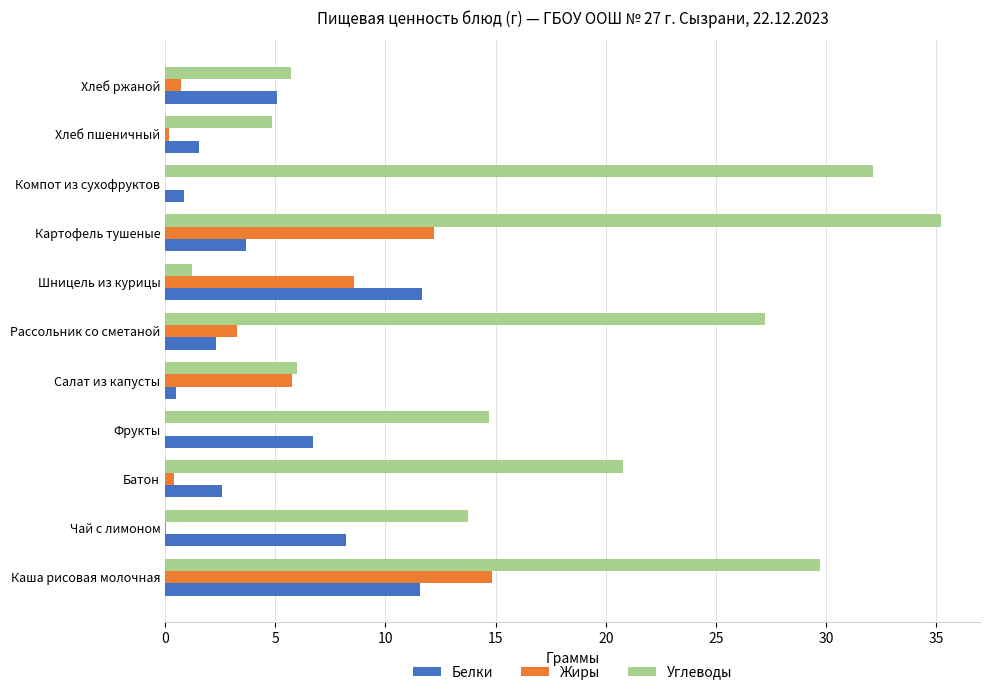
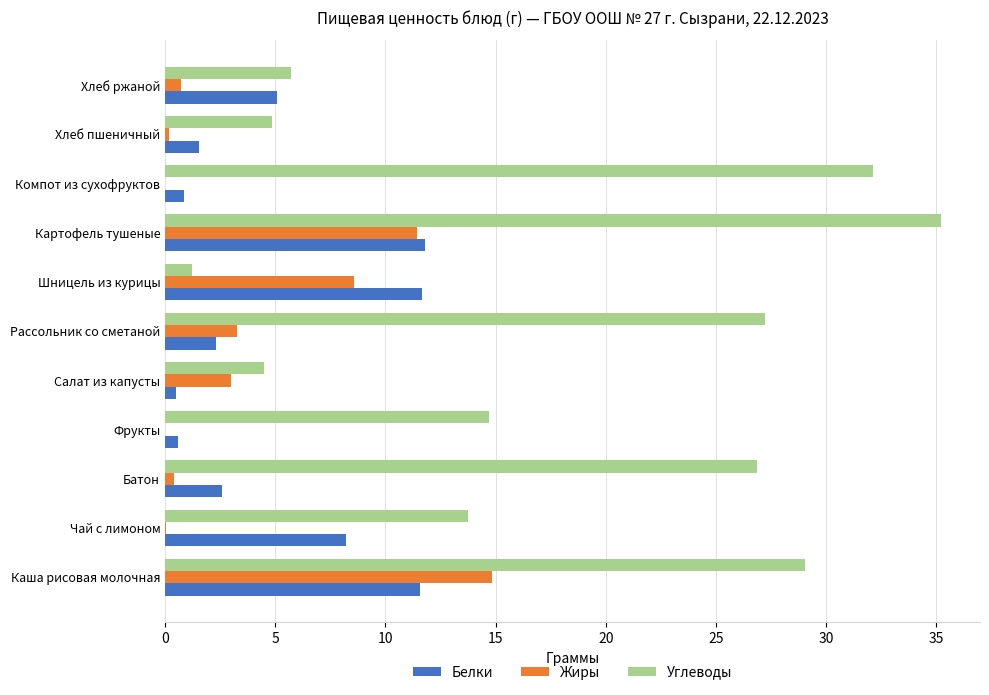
Жиры, Картофель тушеные: 12.2 -> 11.4
Белки, Картофель тушеные: 3.7 -> 11.8
Углеводы, Салат из капусты: 6.0 -> 4.5
Жиры, Салат из капусты: 5.8 -> 3.0
Белки, Фрукты: 6.7 -> 0.6
Углеводы, Батон: 20.8 -> 26.9
Углеводы, Каша рисовая молочная: 29.7 -> 29.0
